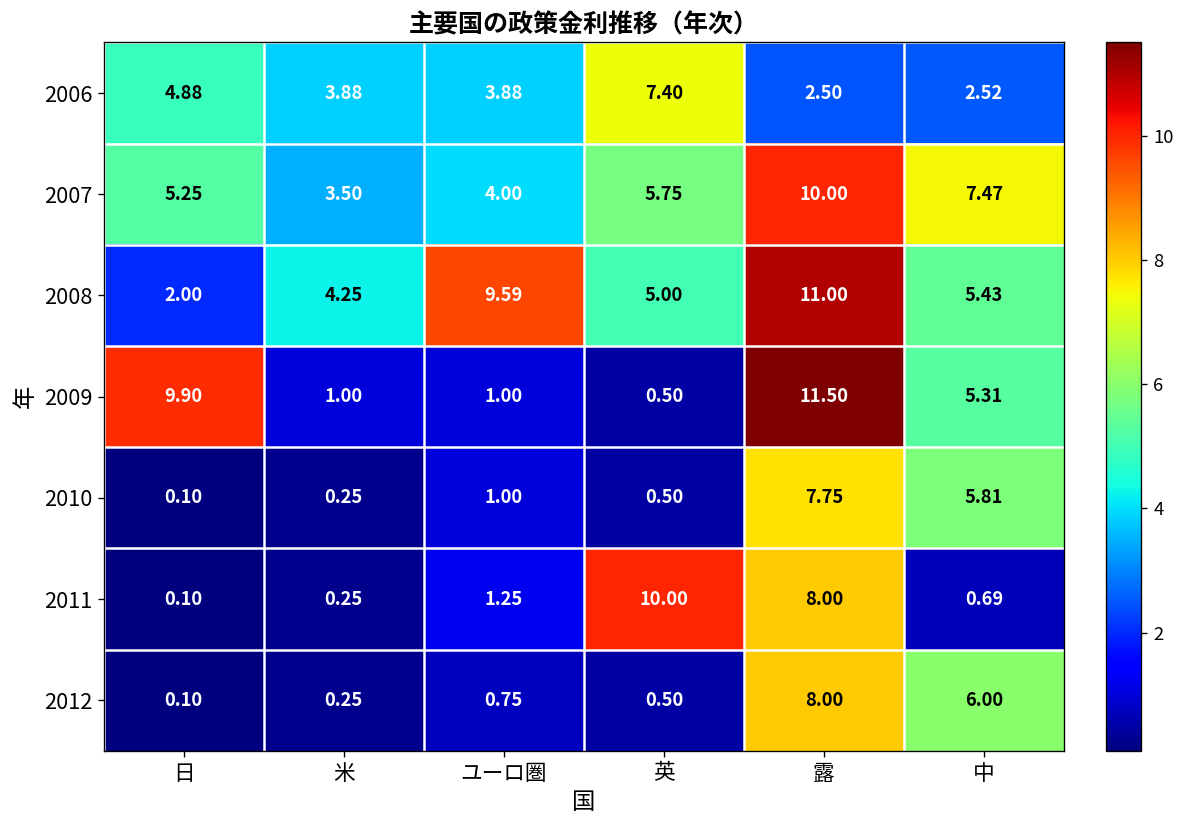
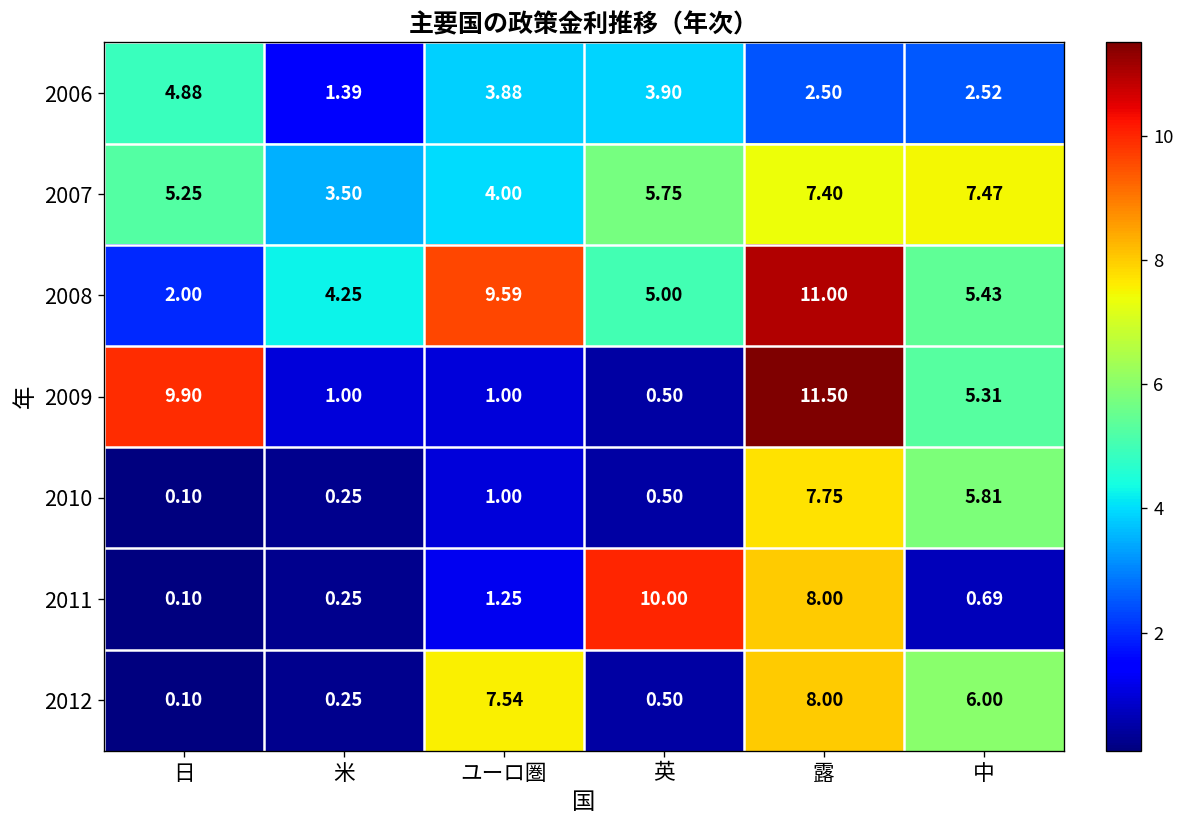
2006, 米: 3.88 -> 1.39
2006, 英: 7.40 -> 3.90
2007, 露: 10.00 -> 7.40
2012, ユーロ圏: 0.75 -> 7.54
